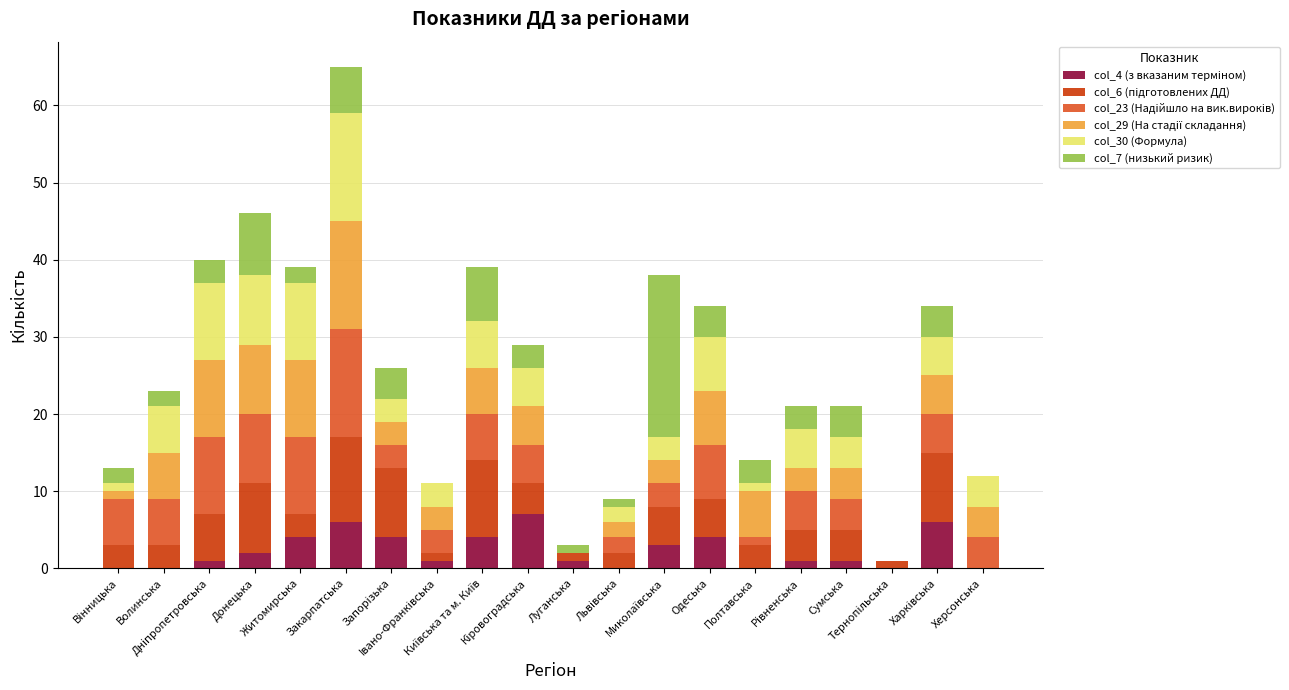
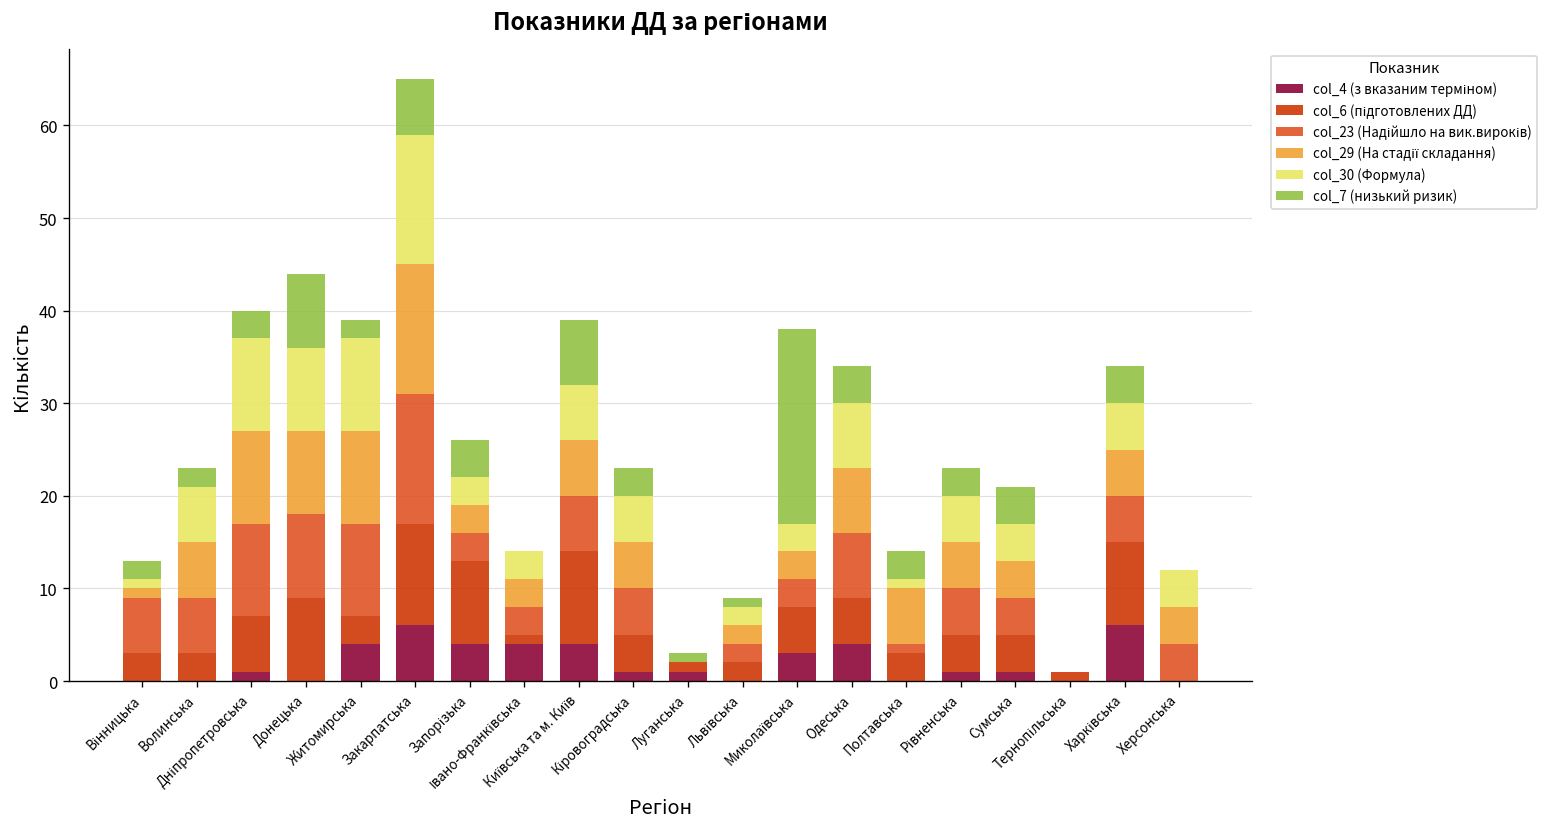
col_4 (з вказаним терміном), Донецька: 2 -> 0
col_4 (з вказаним терміном), Івано-Франківська: 1 -> 4
col_4 (з вказаним терміном), Кіровоградська: 7 -> 1
col_29 (На стадії складання), Рівненська: 3 -> 5
